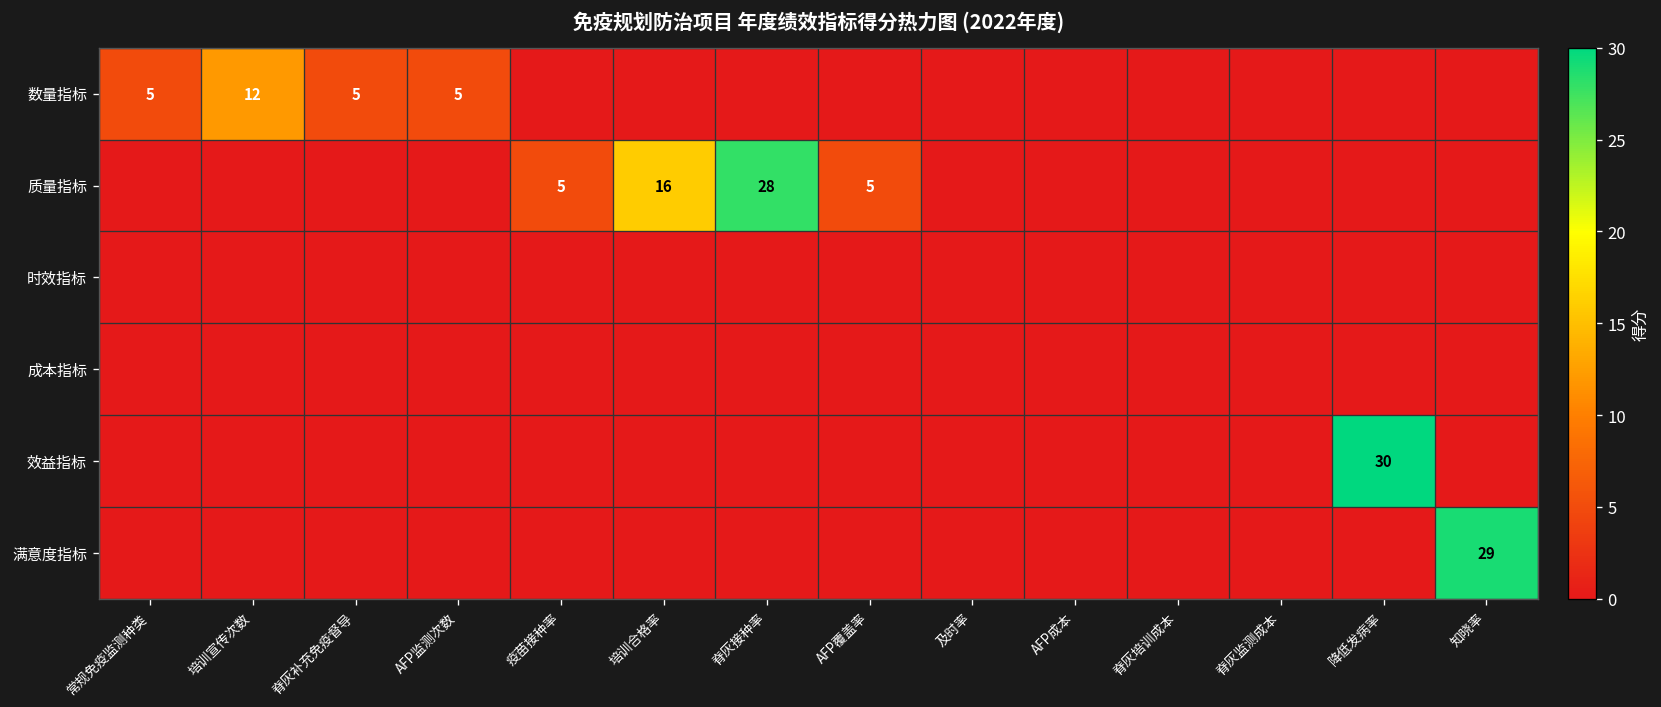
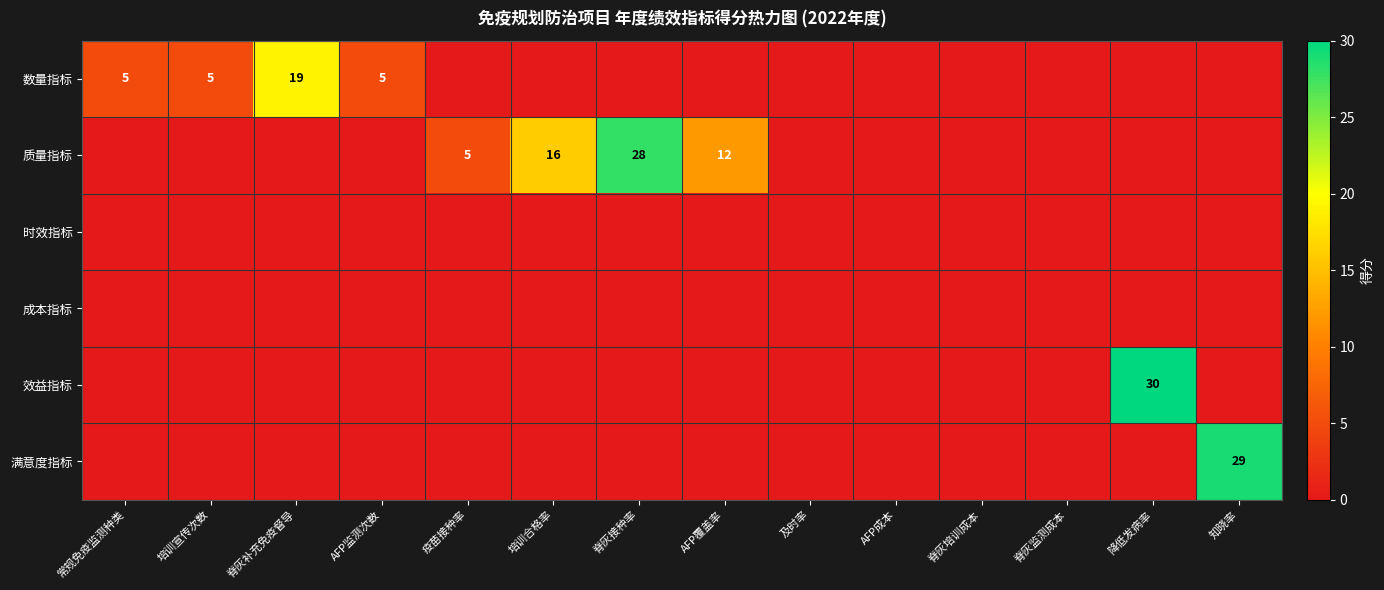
数量指标, 培训宣传次数: 12 -> 5
数量指标, 脊灰补充免疫督导: 5 -> 19
质量指标, AFP覆盖率: 5 -> 12
